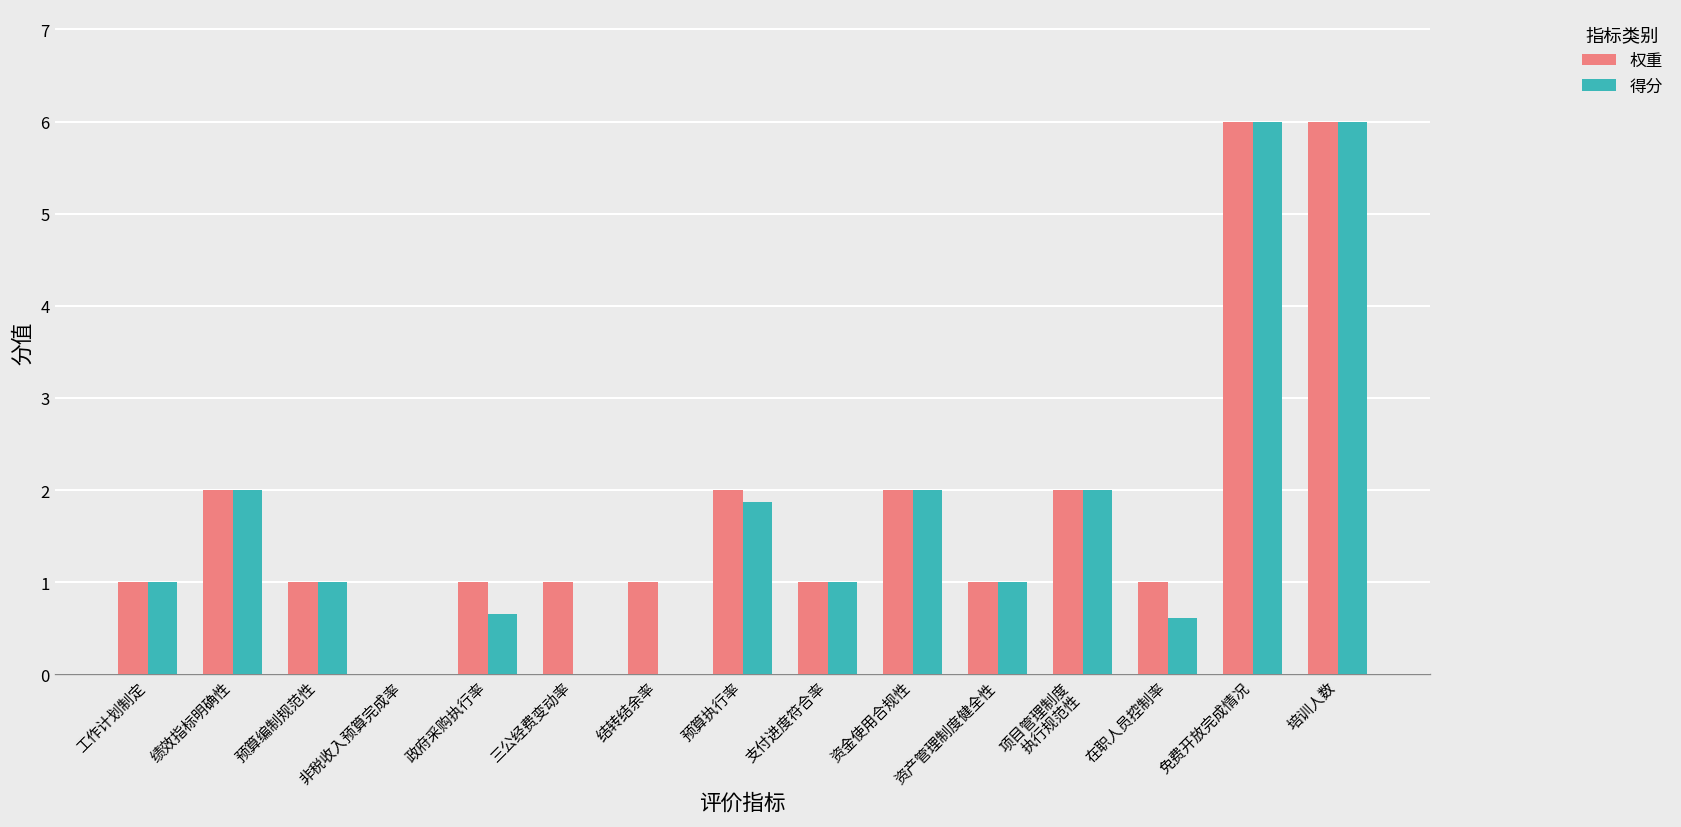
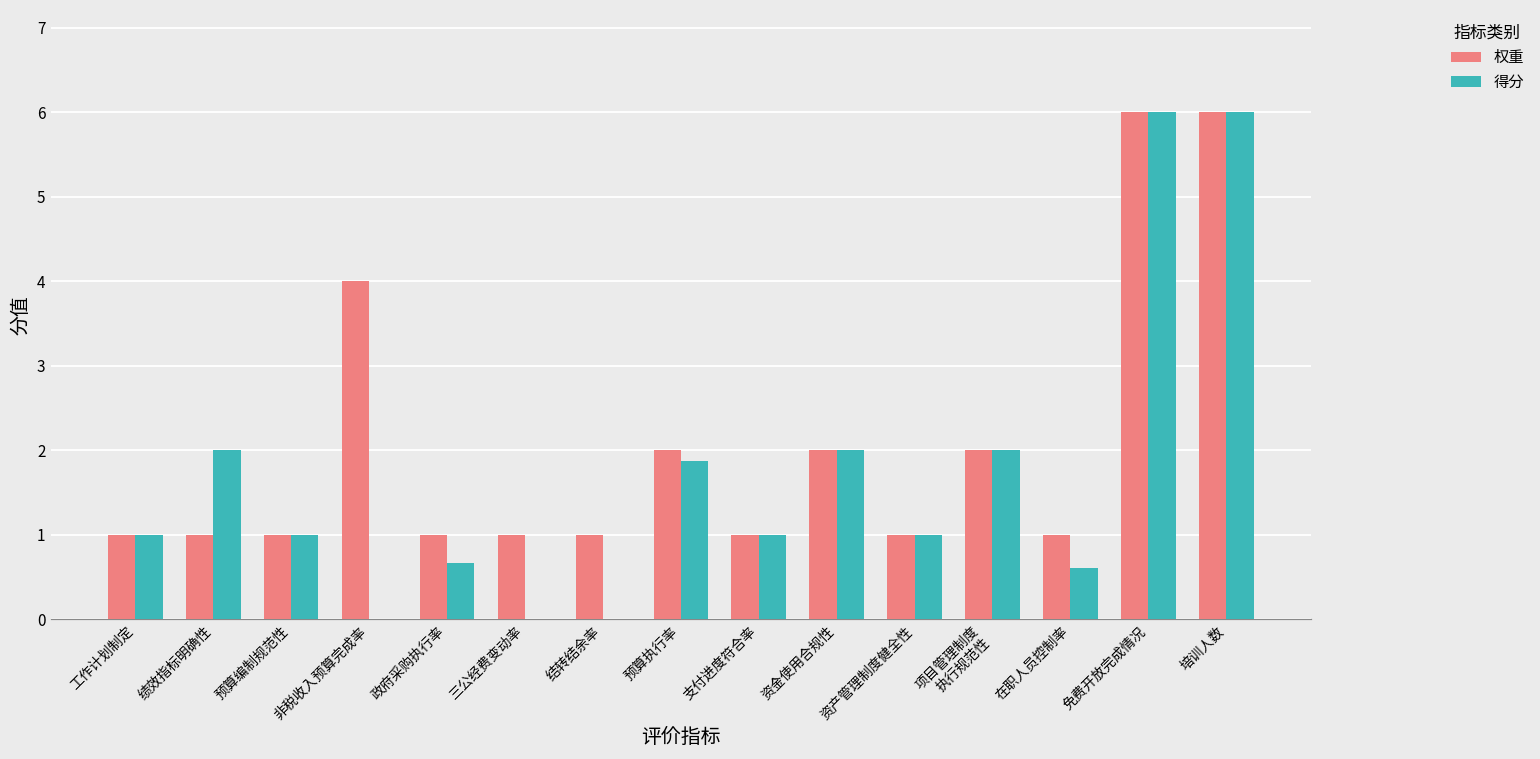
权重, 绩效指标明确性: 2 -> 1
权重, 非税收入预算完成率: 0 -> 4
